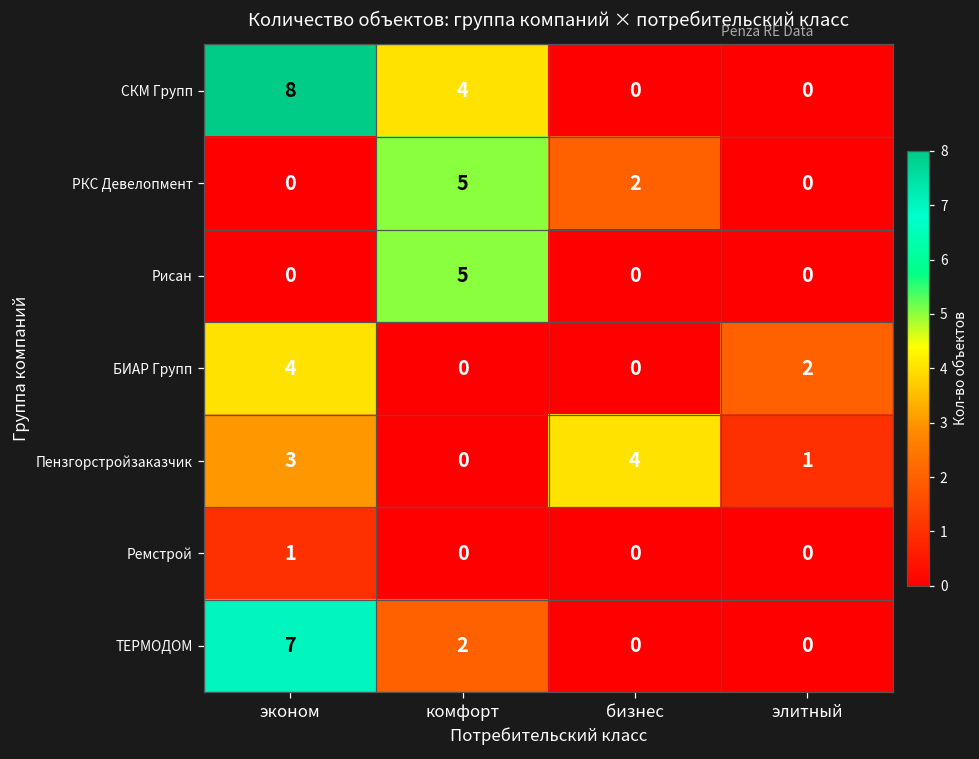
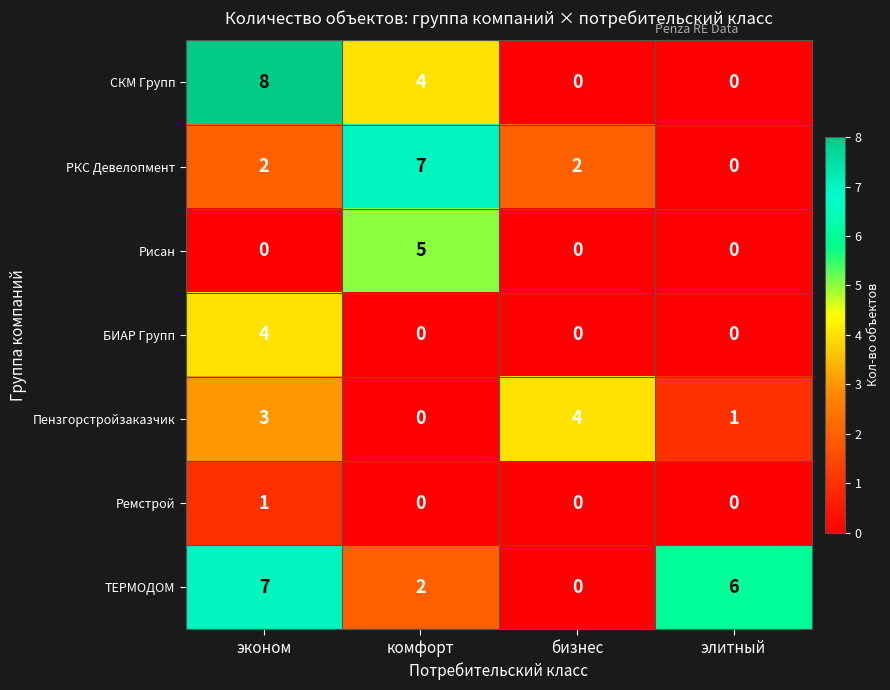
РКС Девелопмент, эконом: 0 -> 2
РКС Девелопмент, комфорт: 5 -> 7
БИАР Групп, элитный: 2 -> 0
ТЕРМОДОМ, элитный: 0 -> 6
